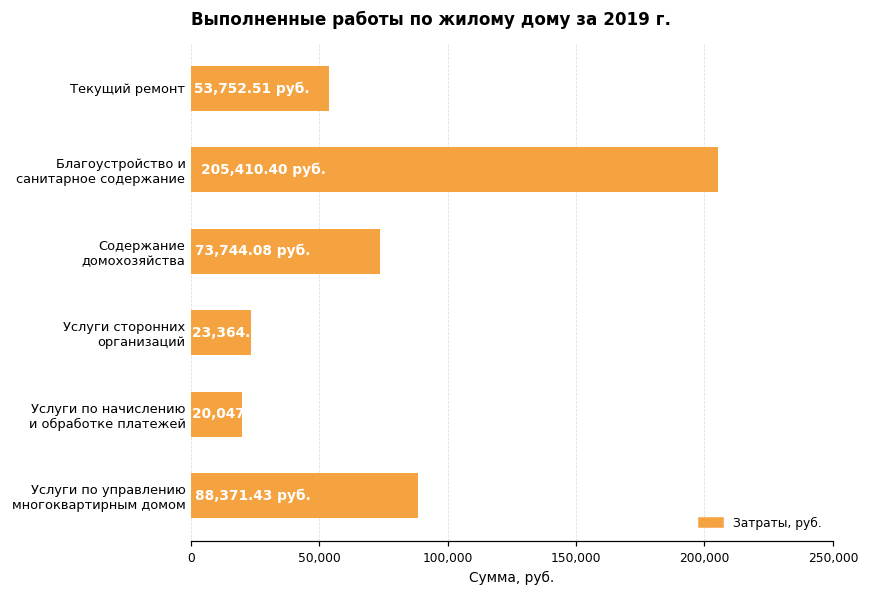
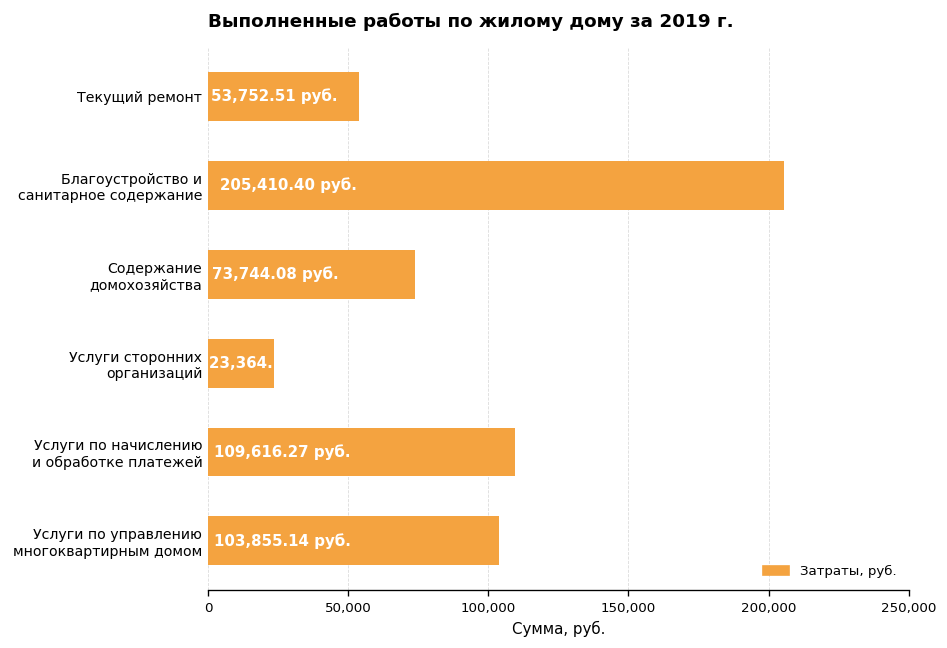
Услуги по начислению и обработке платежей: 20,000 -> 110,000
Услуги по управлению многоквартирным домом: 88,371.43 -> 103,855.14
